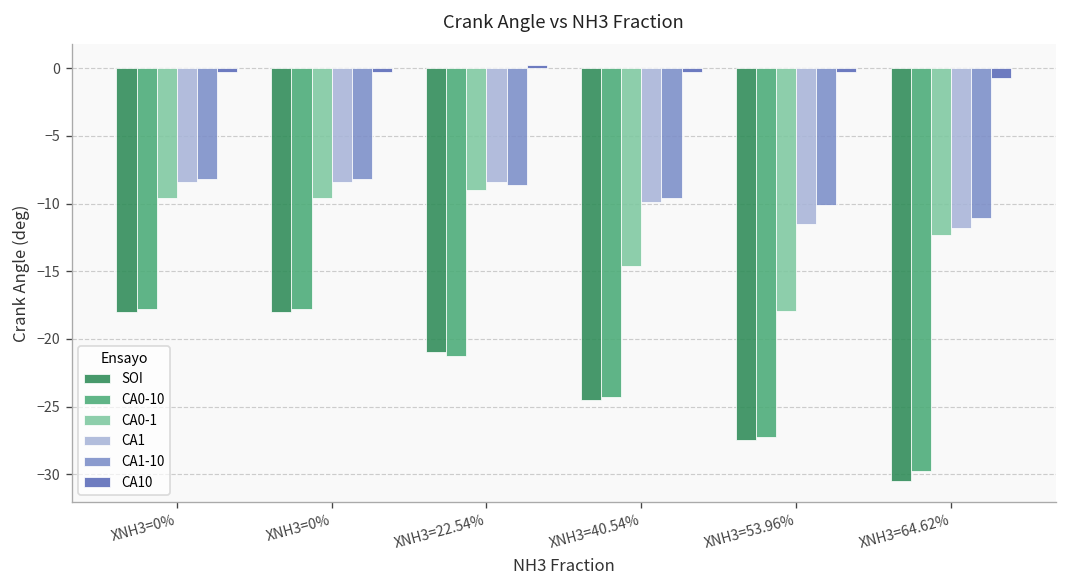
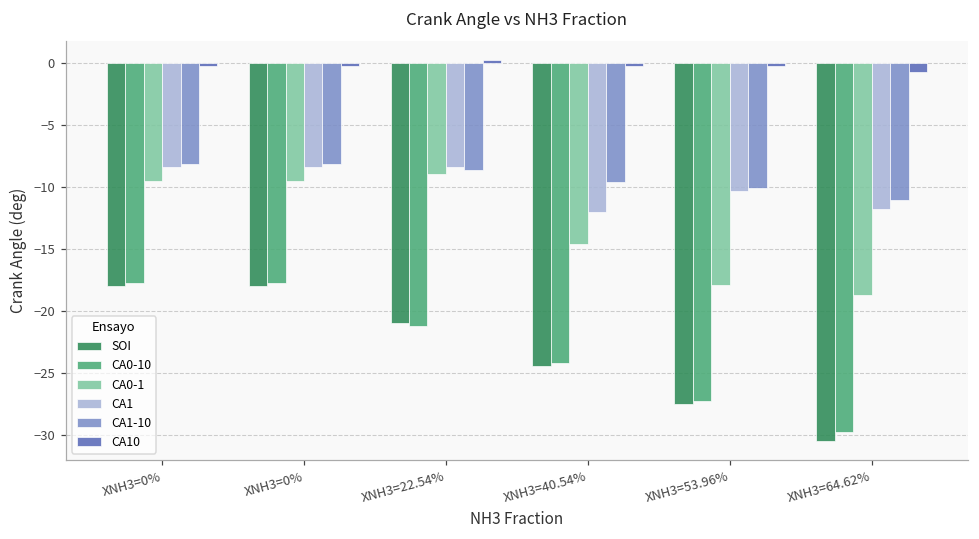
CA1, XNH3=40.54%: -9.9 -> -12.1
CA1, XNH3=53.96%: -11.5 -> -10.3
CA0-1, XNH3=64.62%: -12.3 -> -18.7
